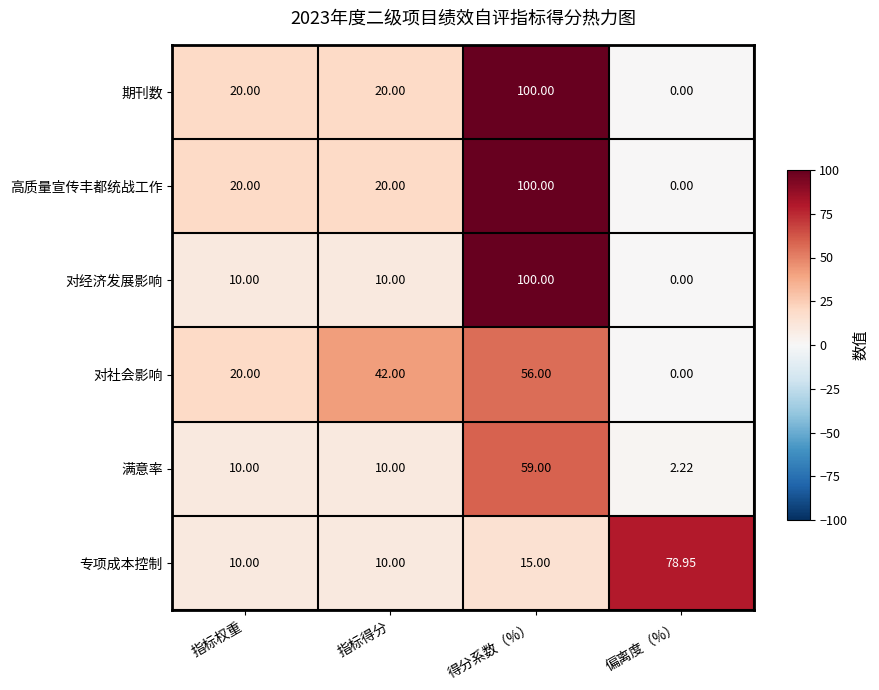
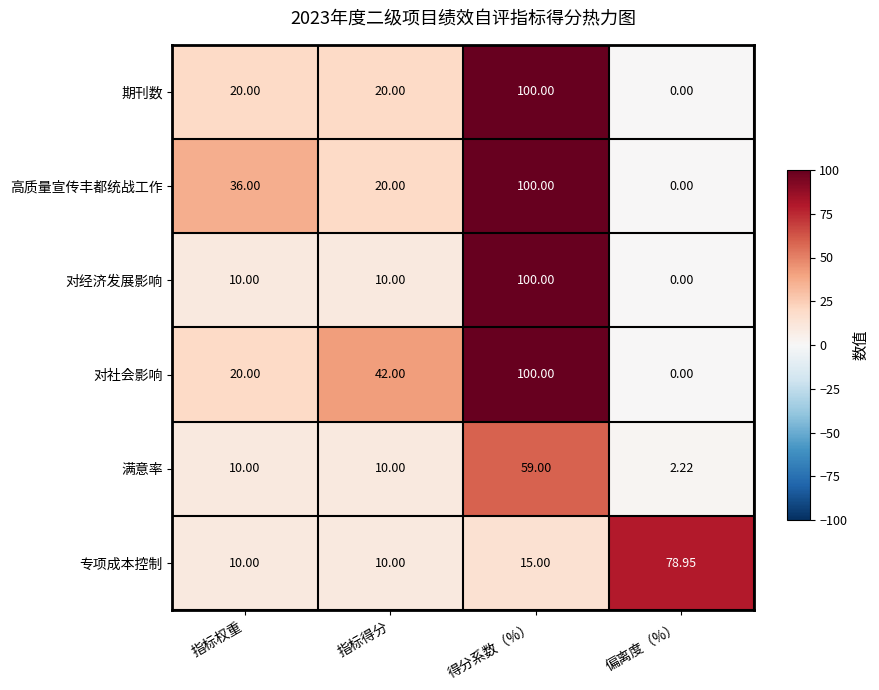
高质量宣传丰都统战工作, 指标权重: 20.00 -> 36.00
对社会影响, 得分系数（%）: 56.00 -> 100.00
